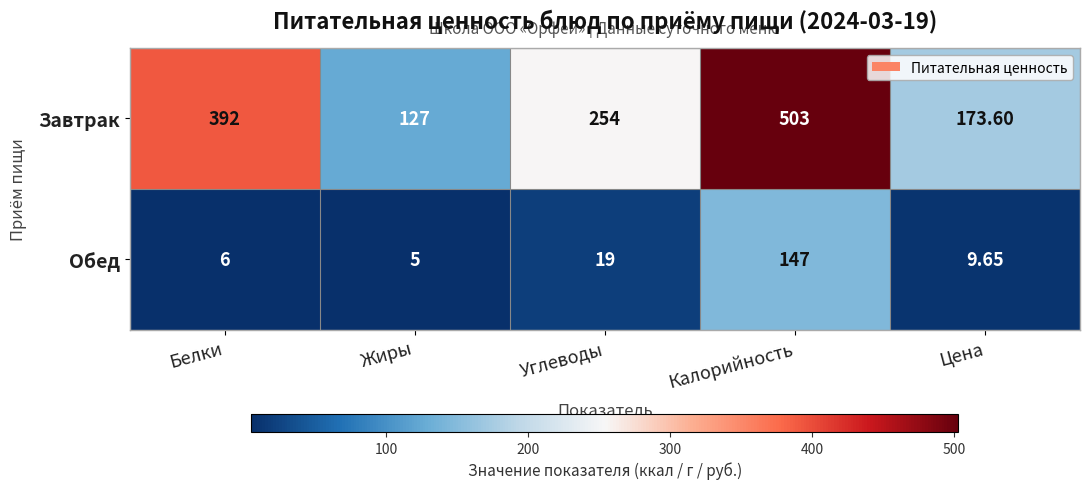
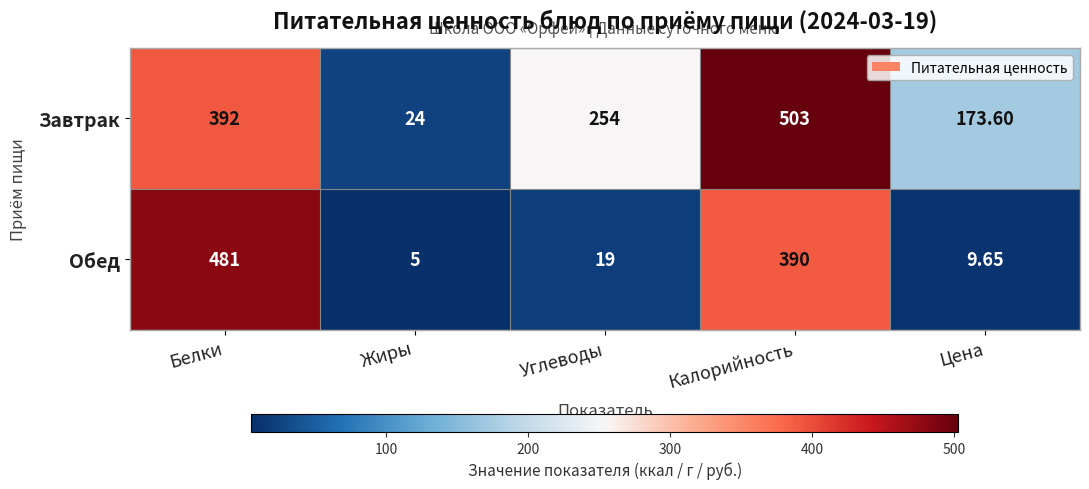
Завтрак, Жиры: 127 -> 24
Обед, Белки: 6 -> 481
Обед, Калорийность: 147 -> 390
